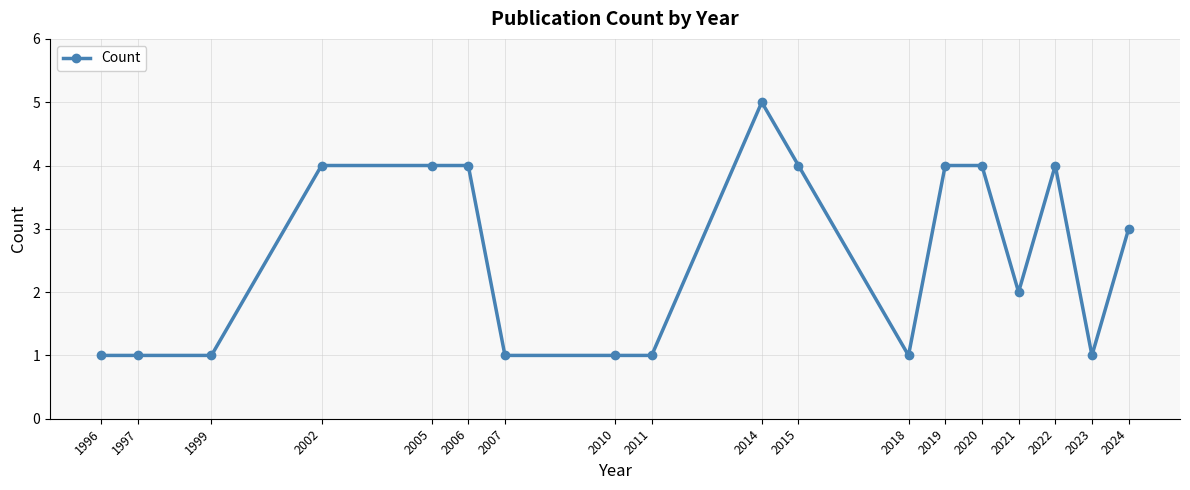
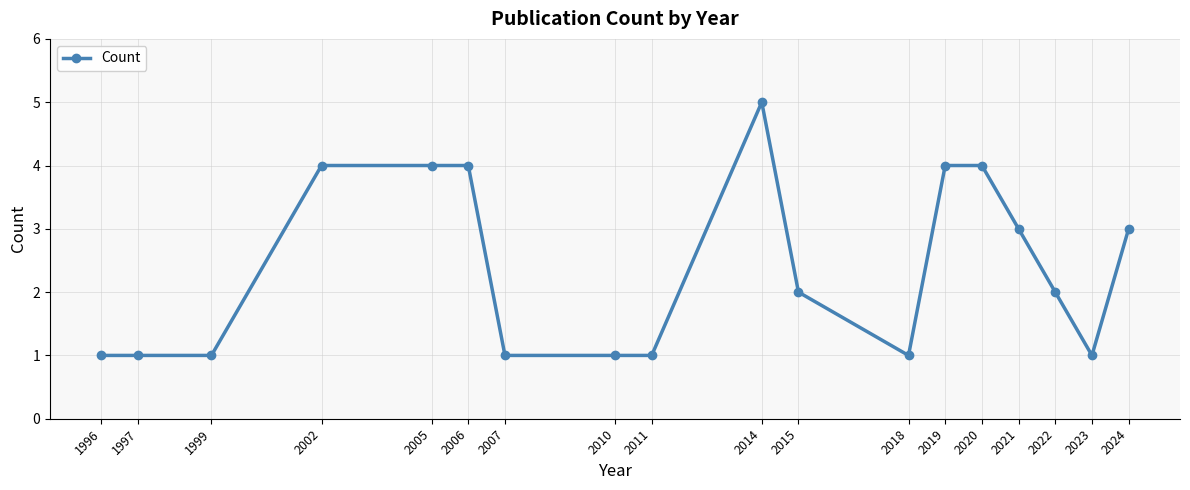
2015: 4 -> 2
2021: 2 -> 3
2022: 4 -> 2
